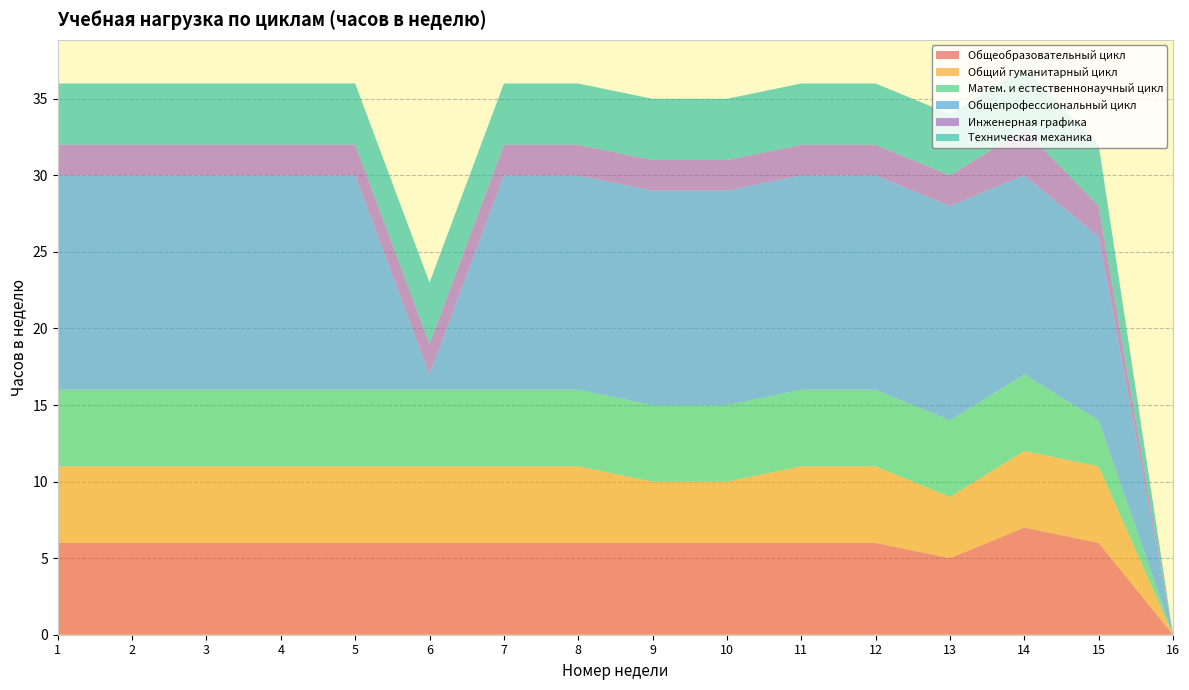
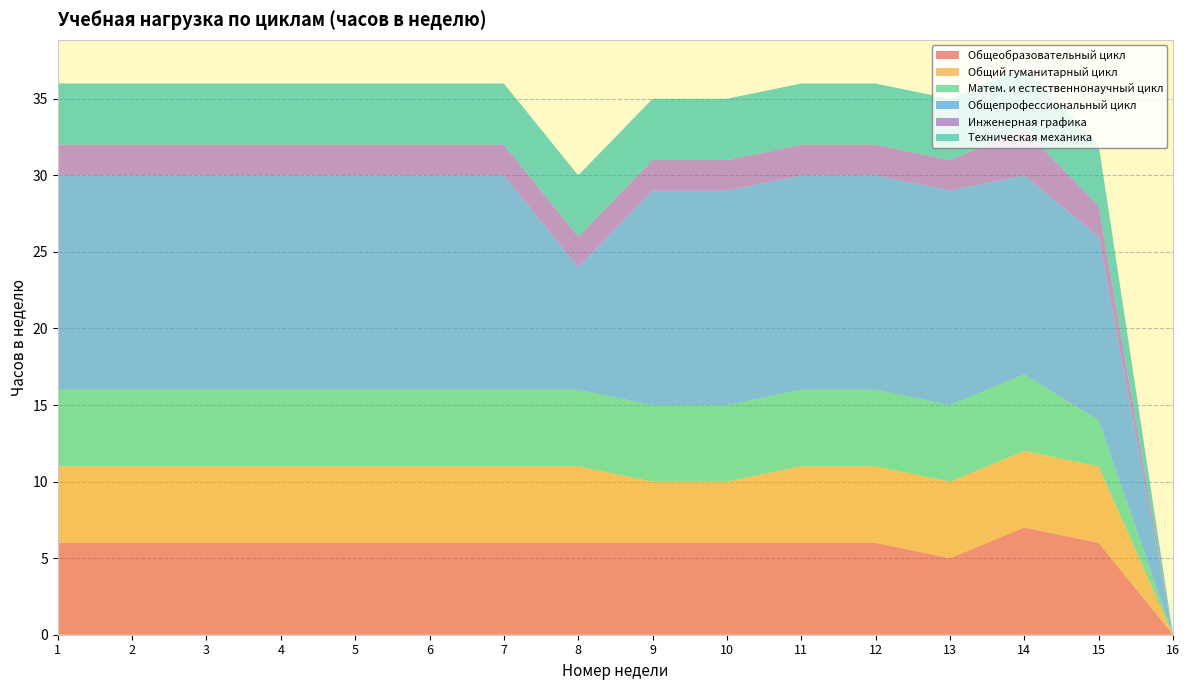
Общепрофессиональный цикл, 6: 1 -> 14
Общепрофессиональный цикл, 8: 14 -> 8
Общий гуманитарный цикл, 13: 4 -> 5
